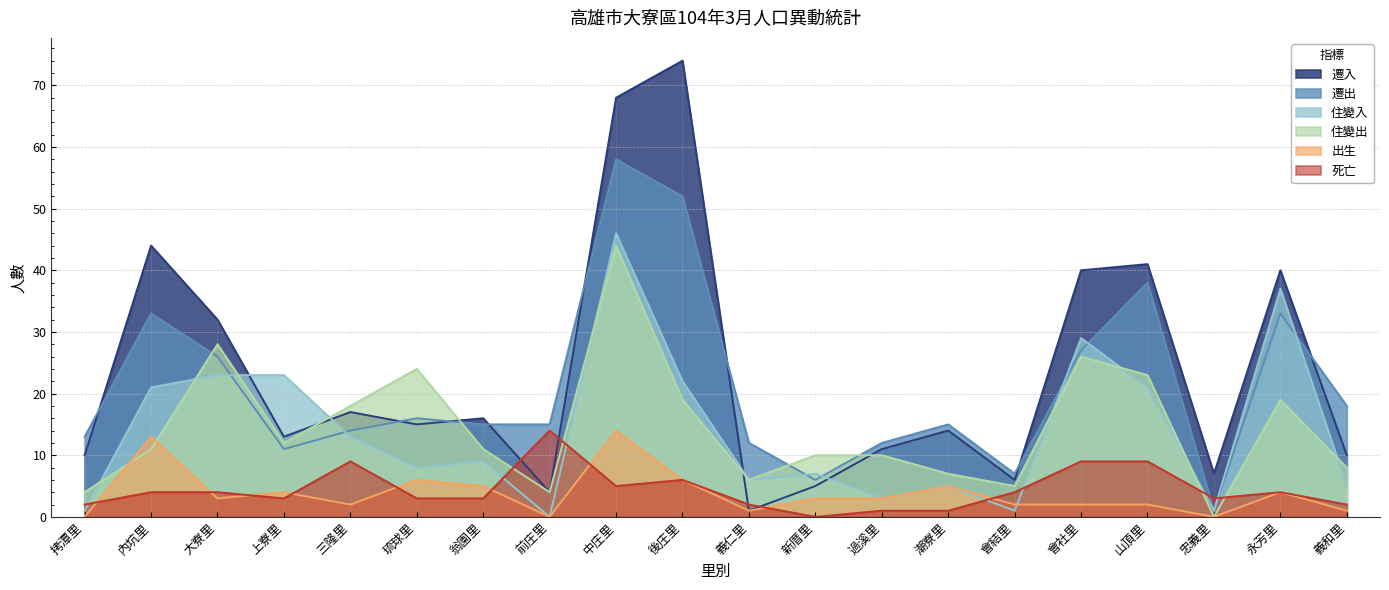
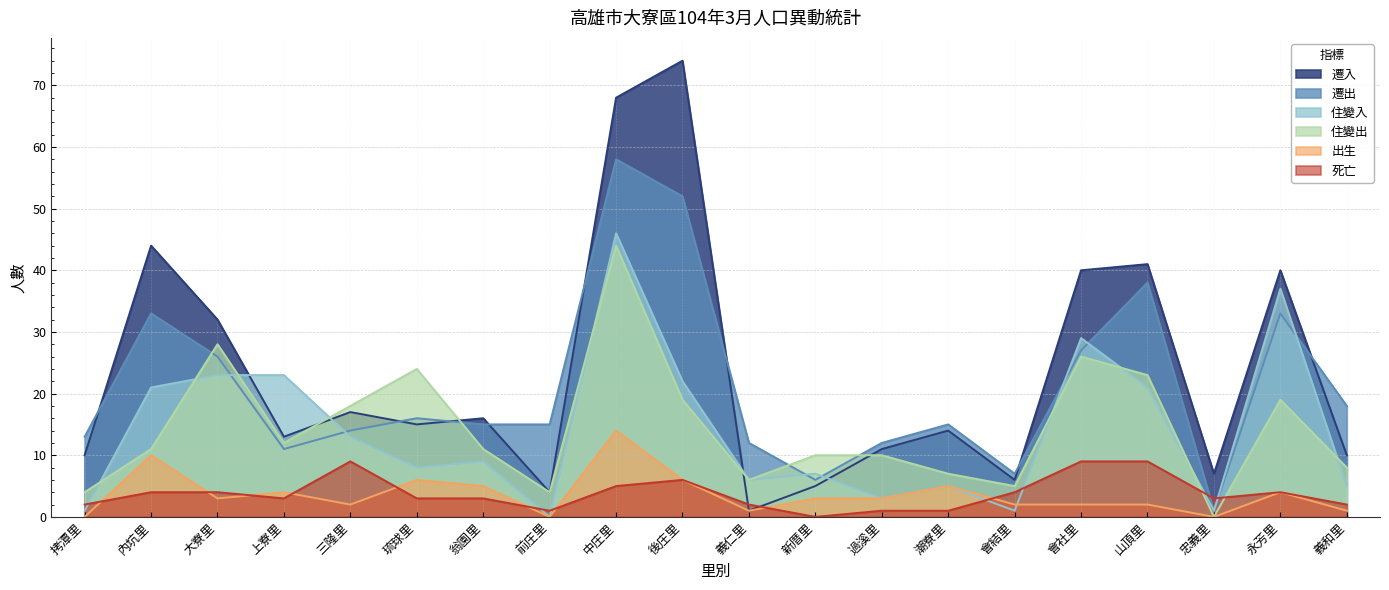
出生, 內坑里: 13 -> 10
死亡, 前庄里: 14 -> 1
